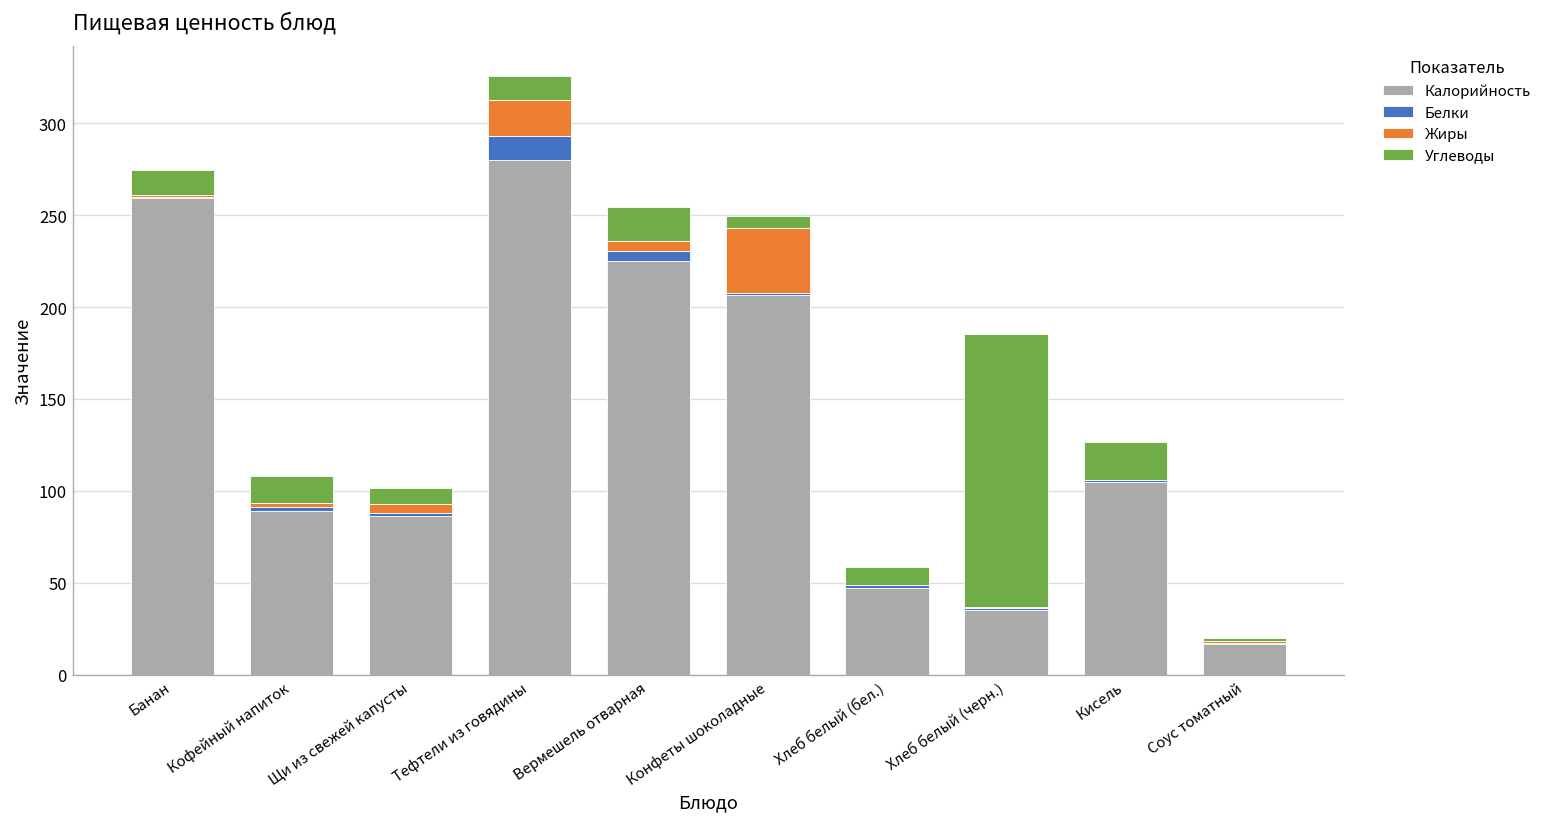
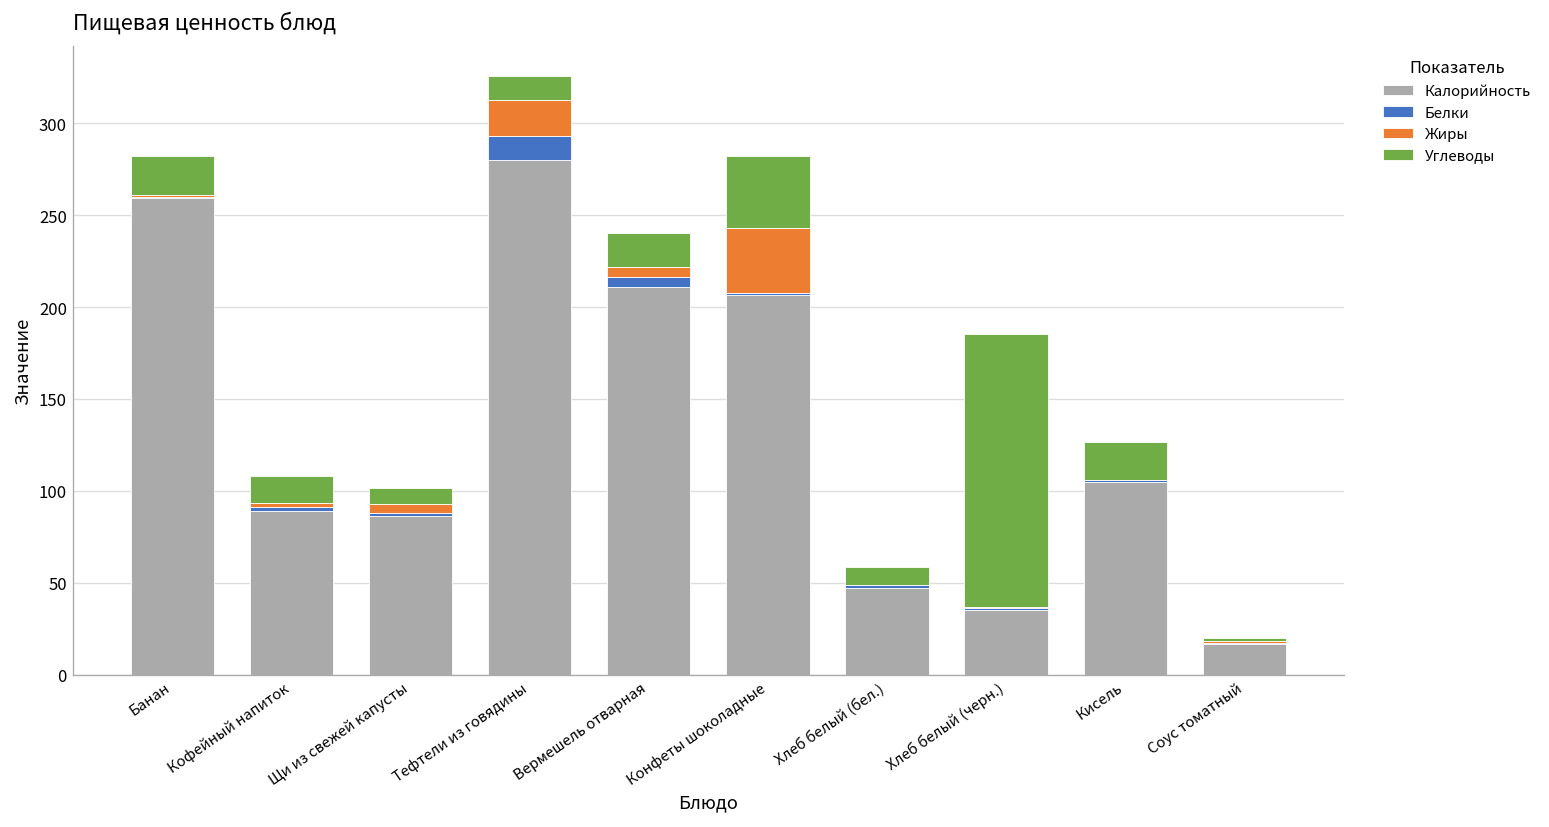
Углеводы, Банан: 14 -> 21
Калорийность, Вермешель отварная: 225 -> 211
Углеводы, Конфеты шоколадные: 7 -> 40
